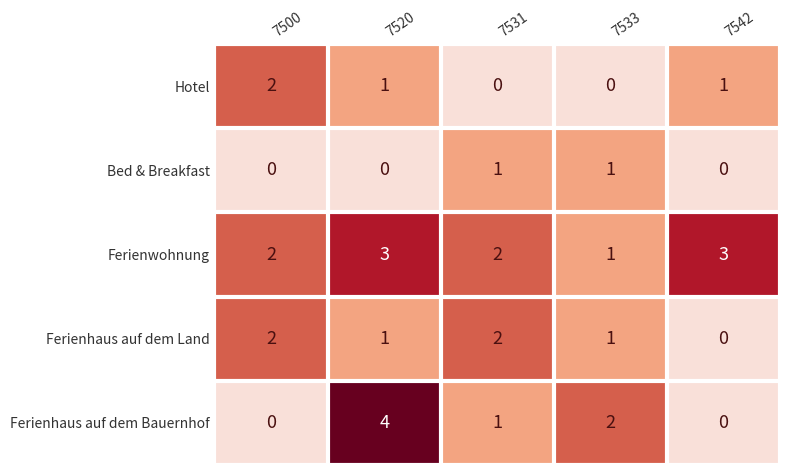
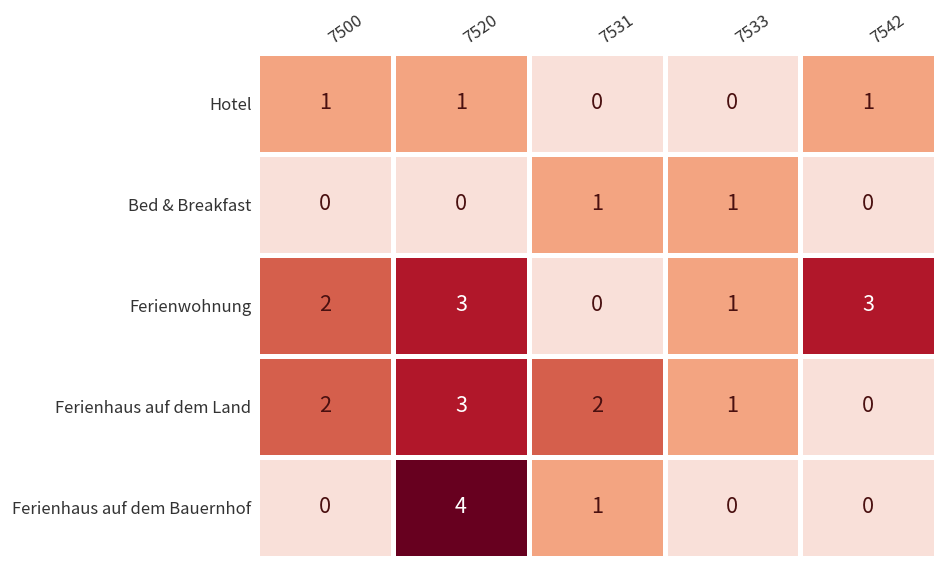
Hotel, 7500: 2 -> 1
Ferienwohnung, 7531: 2 -> 0
Ferienhaus auf dem Land, 7520: 1 -> 3
Ferienhaus auf dem Bauernhof, 7533: 2 -> 0
